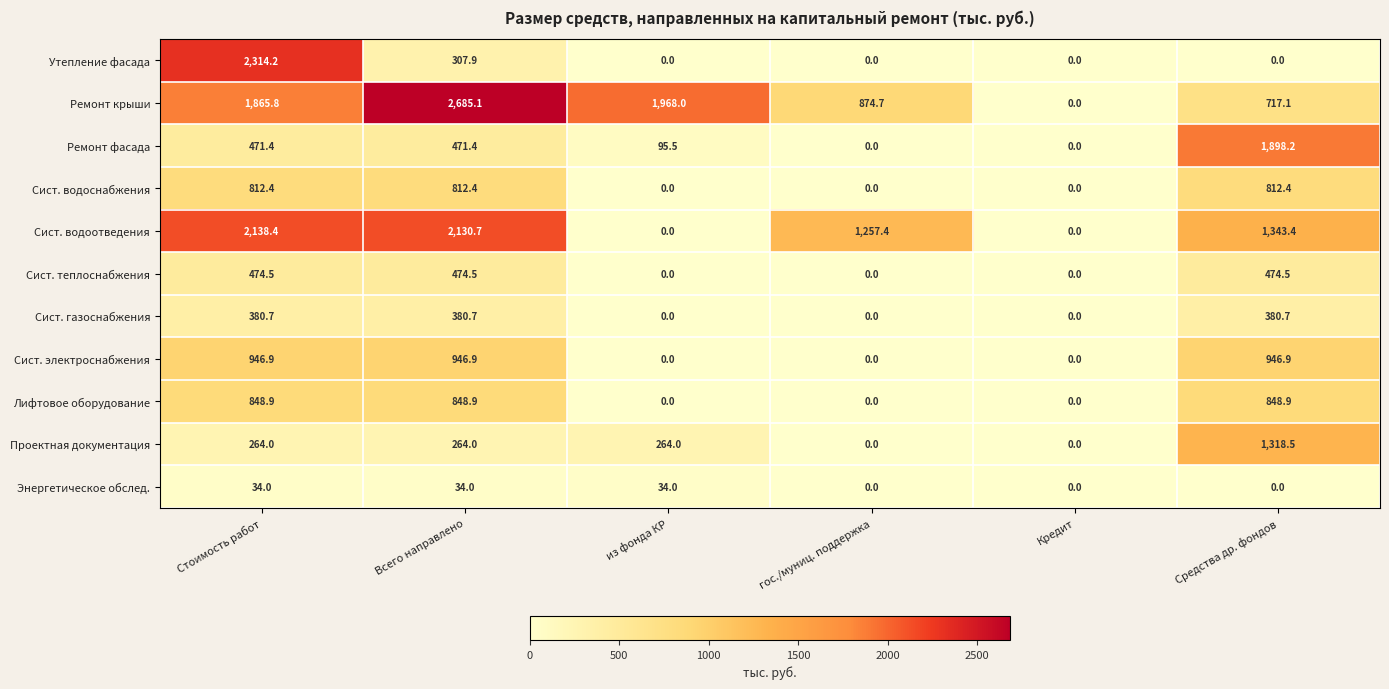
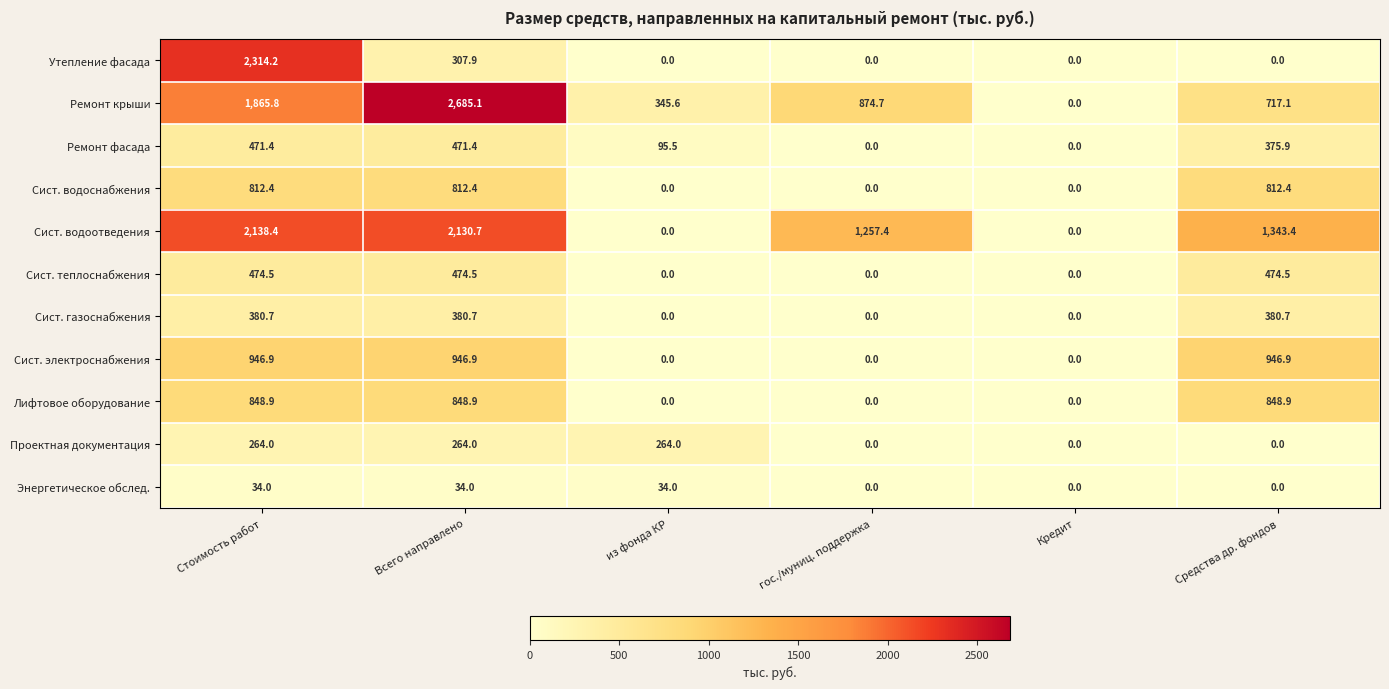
Ремонт крыши, из фонда КР: 1,968.0 -> 345.6
Ремонт фасада, Средства др. фондов: 1,898.2 -> 375.9
Проектная документация, Средства др. фондов: 1,318.5 -> 0.0
